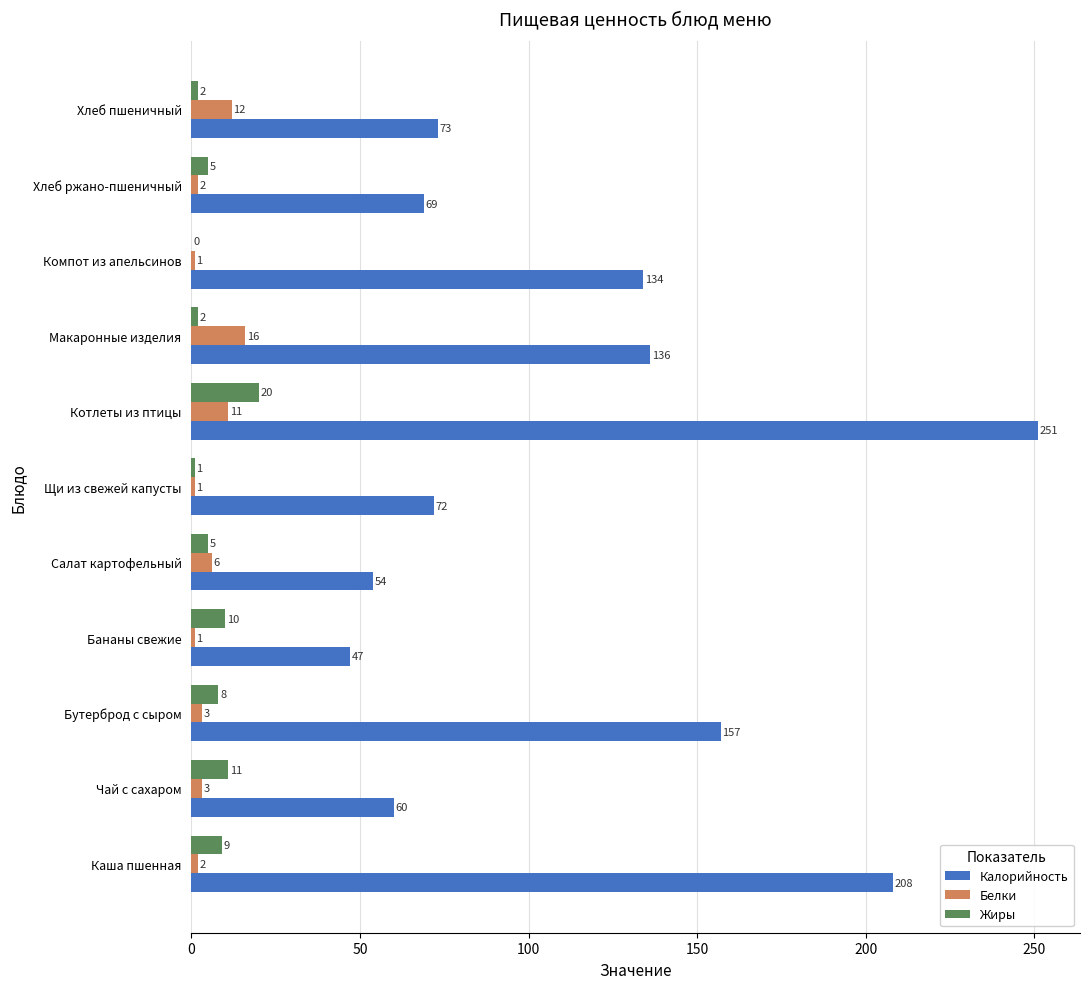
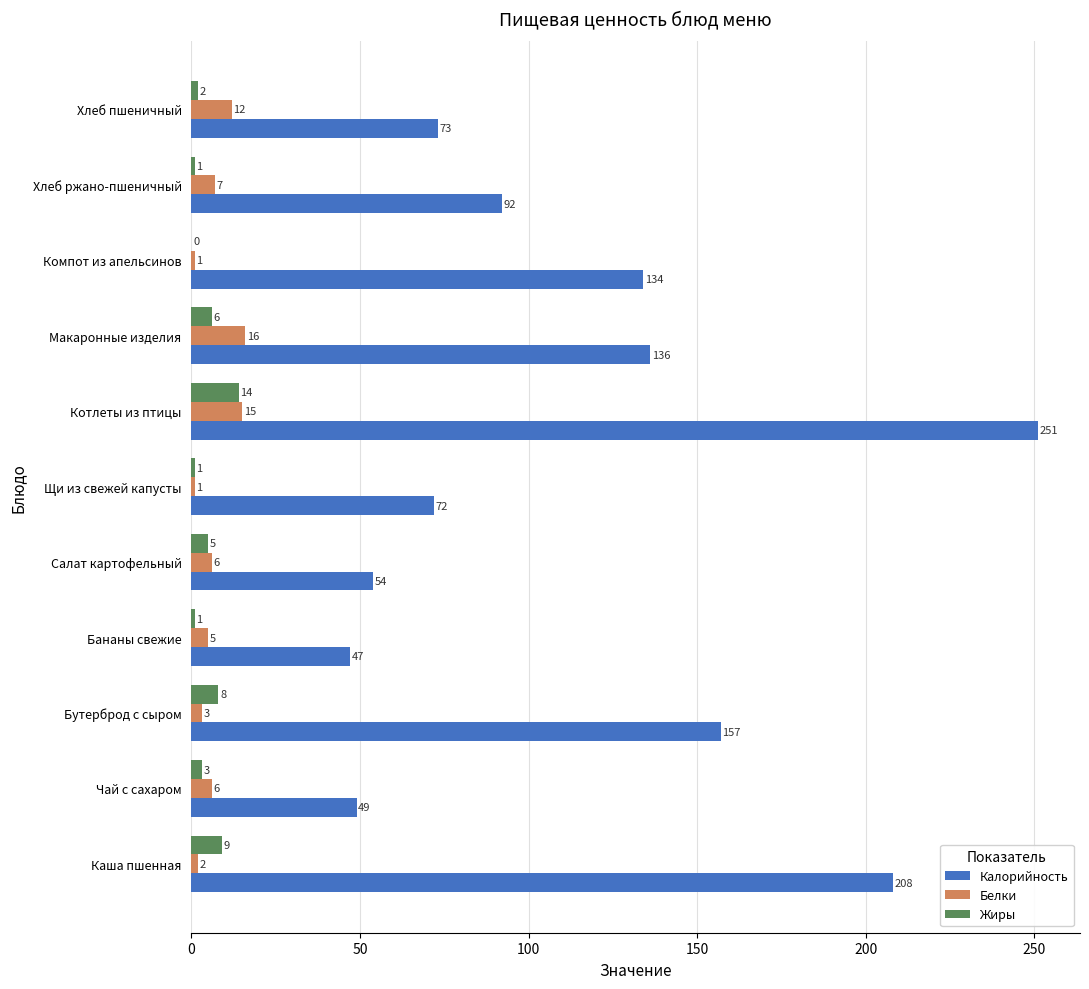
Жиры, Хлеб ржано-пшеничный: 5 -> 1
Белки, Хлеб ржано-пшеничный: 2 -> 7
Калорийность, Хлеб ржано-пшеничный: 69 -> 92
Жиры, Макаронные изделия: 2 -> 6
Жиры, Котлеты из птицы: 20 -> 14
Белки, Котлеты из птицы: 11 -> 15
Жиры, Бананы свежие: 10 -> 1
Белки, Бананы свежие: 1 -> 5
Жиры, Чай с сахаром: 11 -> 3
Белки, Чай с сахаром: 3 -> 6
Калорийность, Чай с сахаром: 60 -> 49
